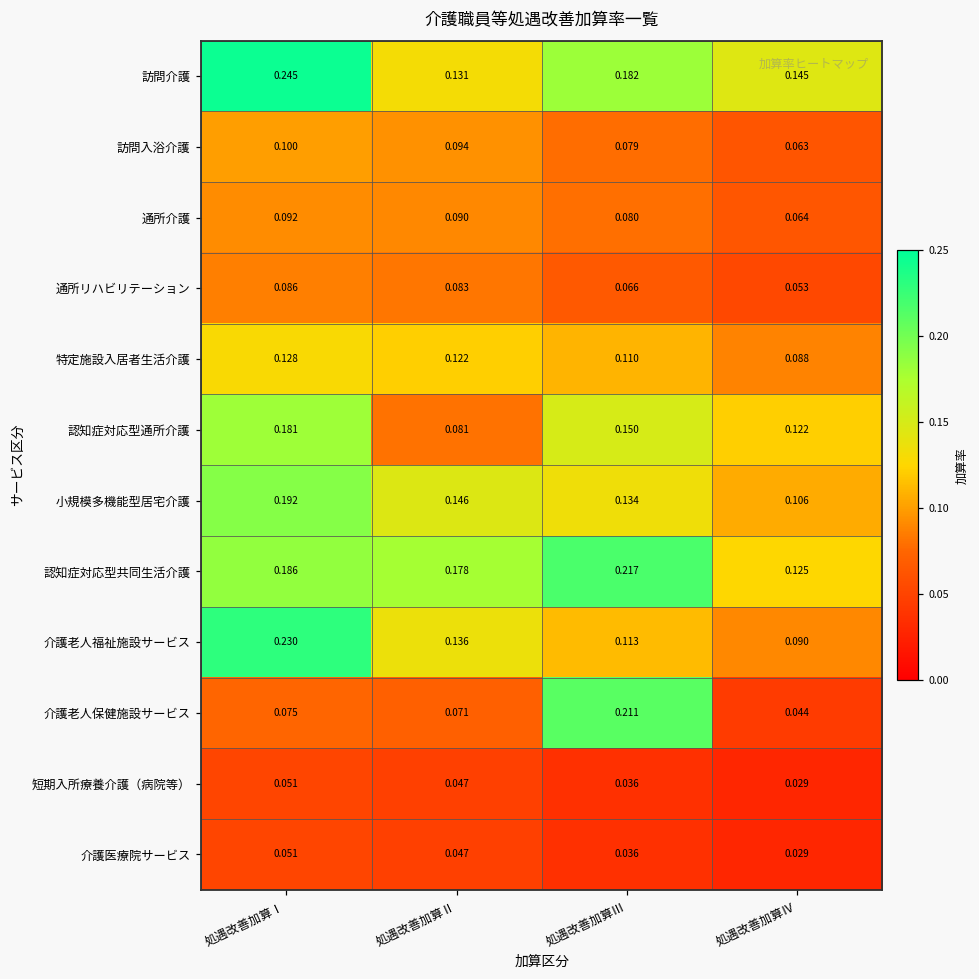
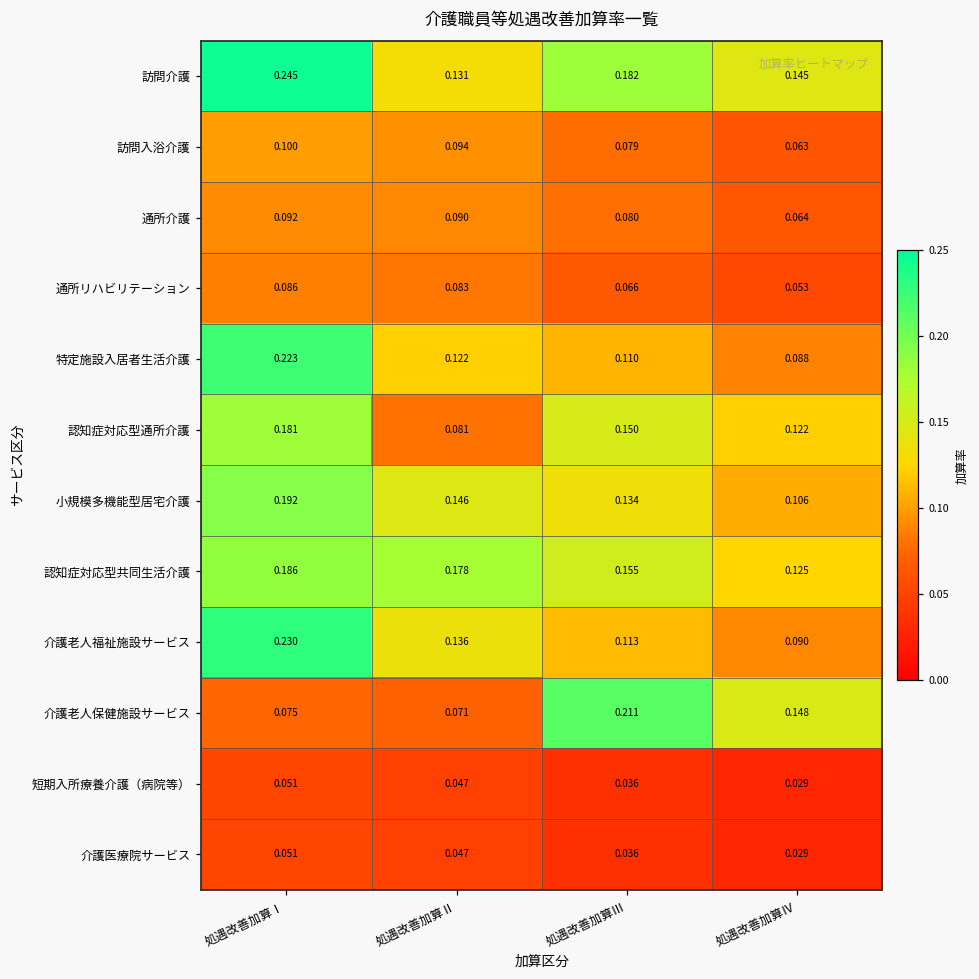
特定施設入居者生活介護, 処遇改善加算Ⅰ: 0.128 -> 0.223
認知症対応型共同生活介護, 処遇改善加算Ⅲ: 0.217 -> 0.155
介護老人保健施設サービス, 処遇改善加算Ⅳ: 0.044 -> 0.148
